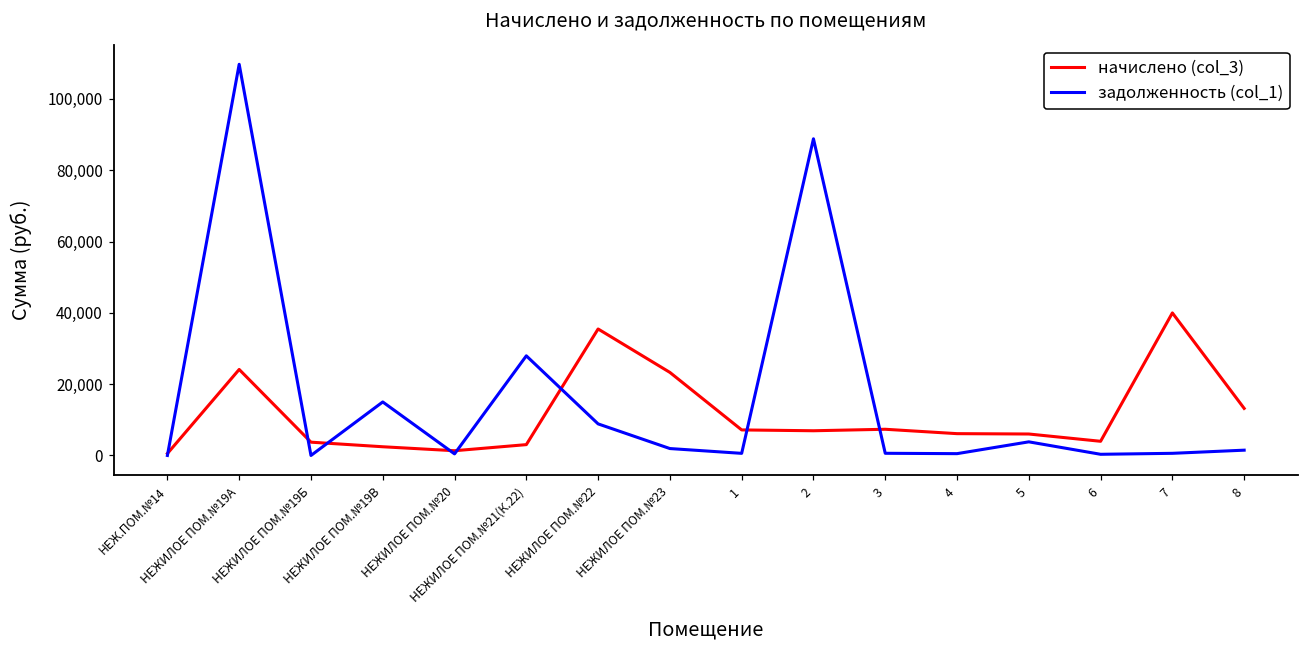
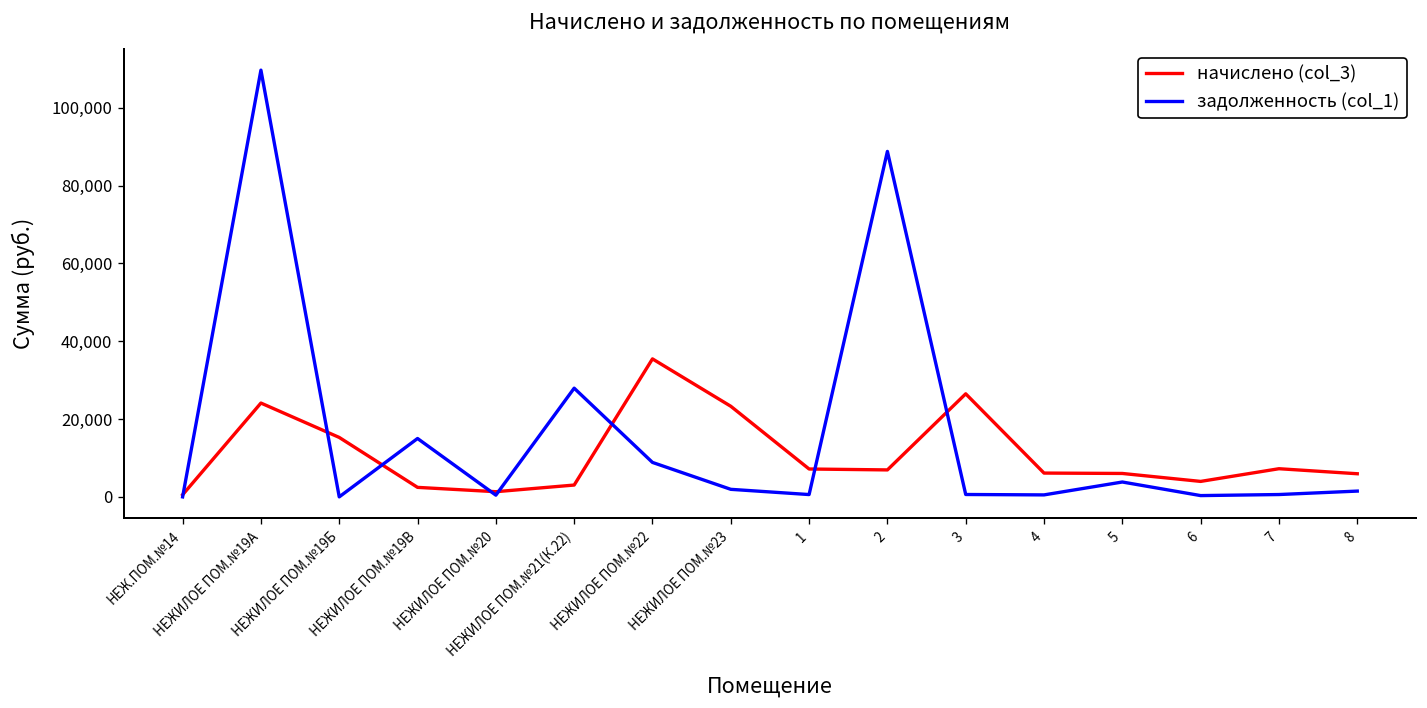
начислено (col_3), НЕЖИЛОЕ ПОМ.№19Б: 4,000 -> 15,000
начислено (col_3), 3: 7,000 -> 26,000
начислено (col_3), 7: 40,000 -> 7,000
начислено (col_3), 8: 13,000 -> 6,000
